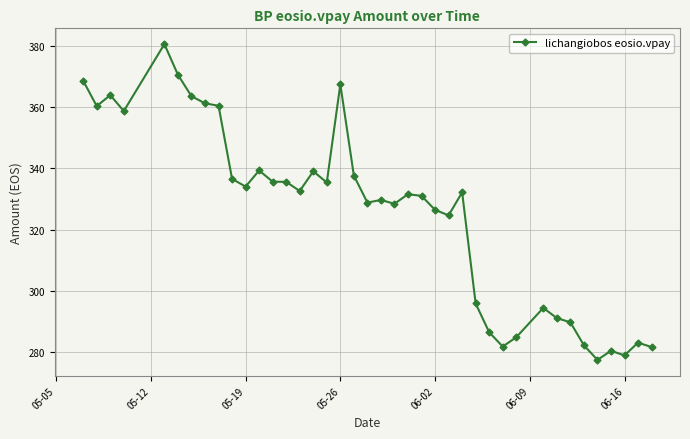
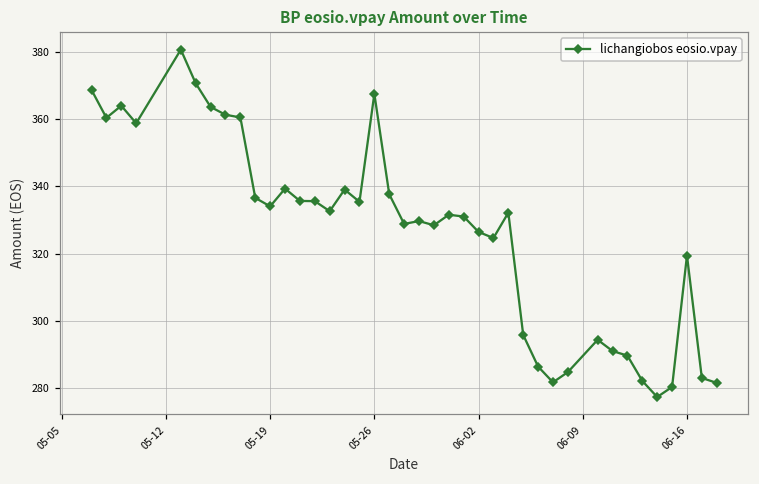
06-16: 279 -> 319
